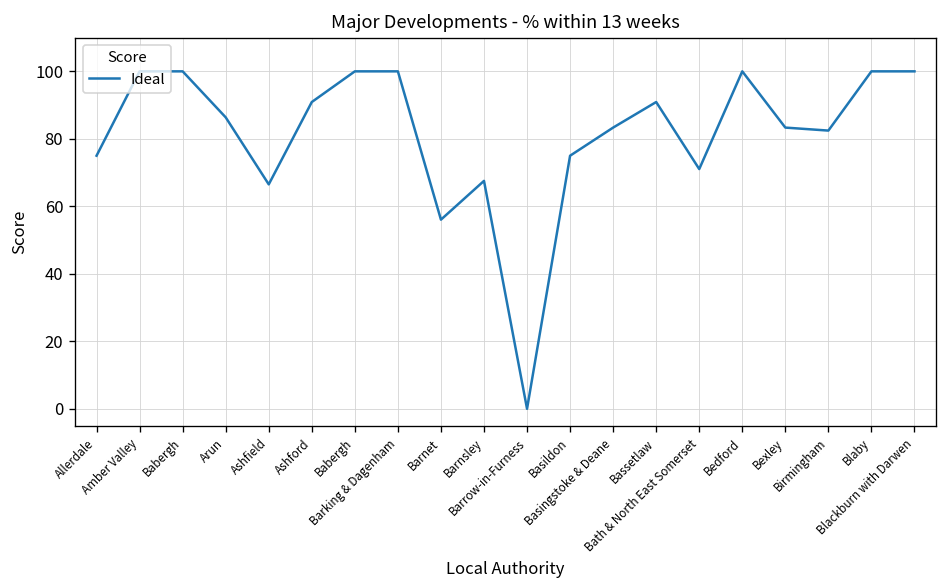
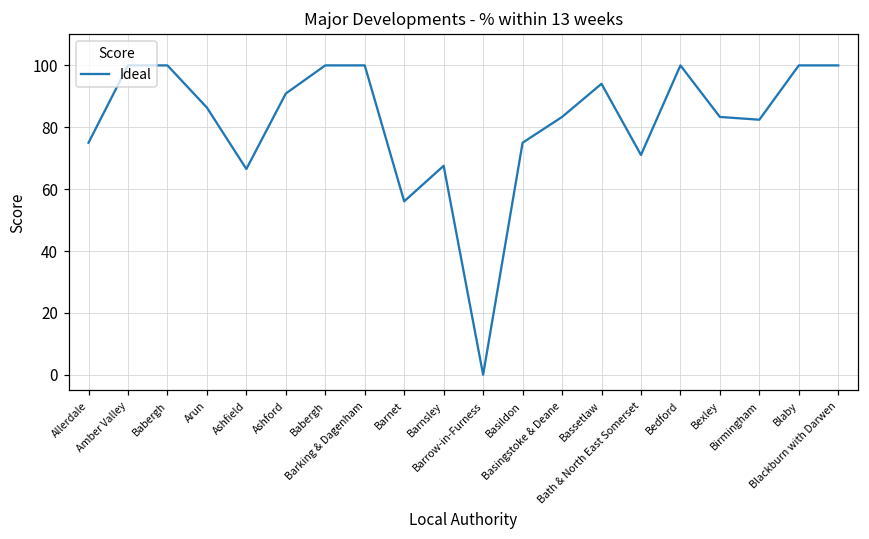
Bassetlaw: 91 -> 94
